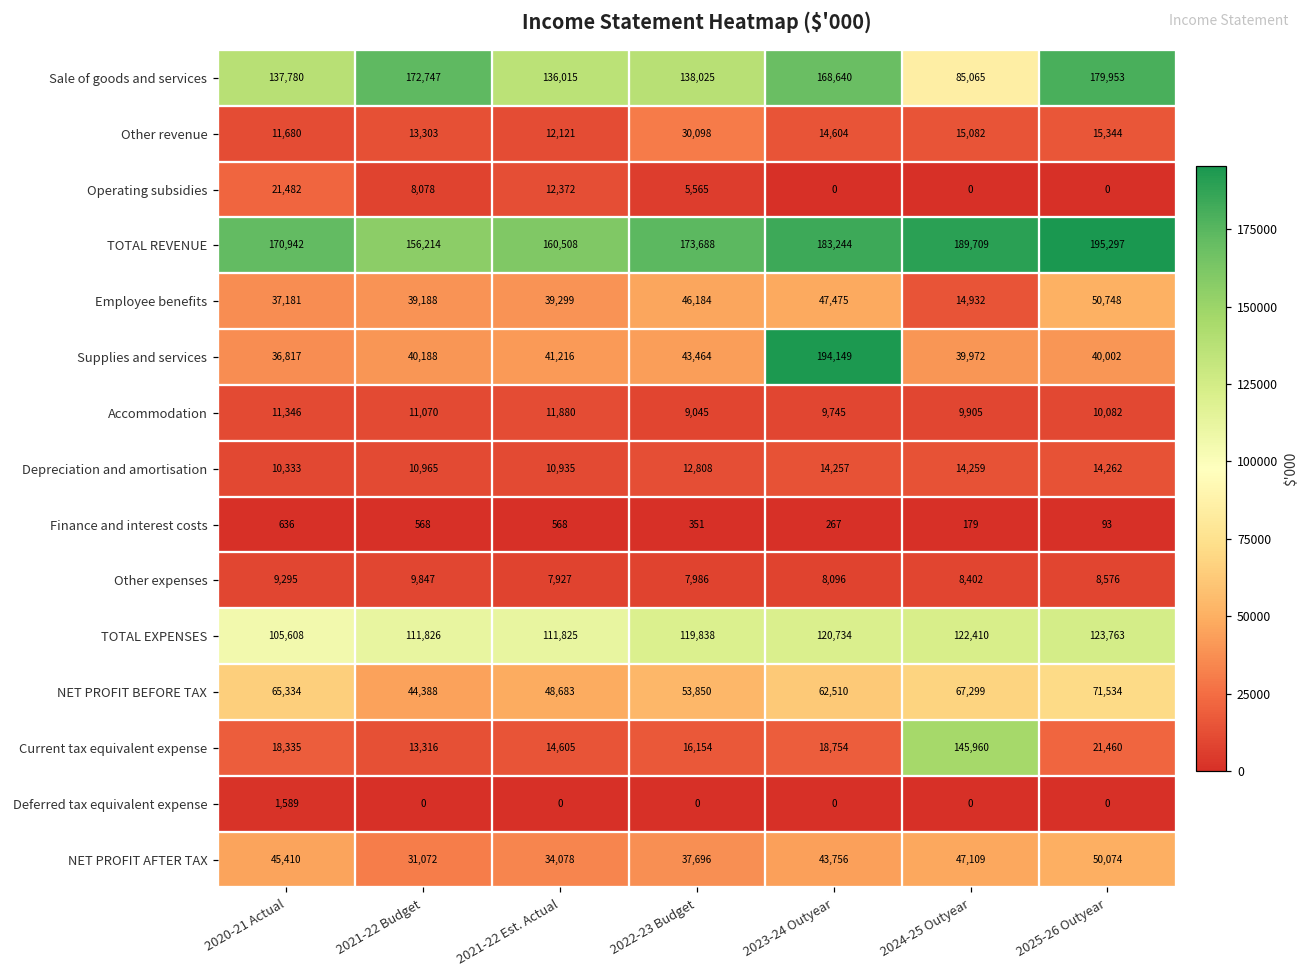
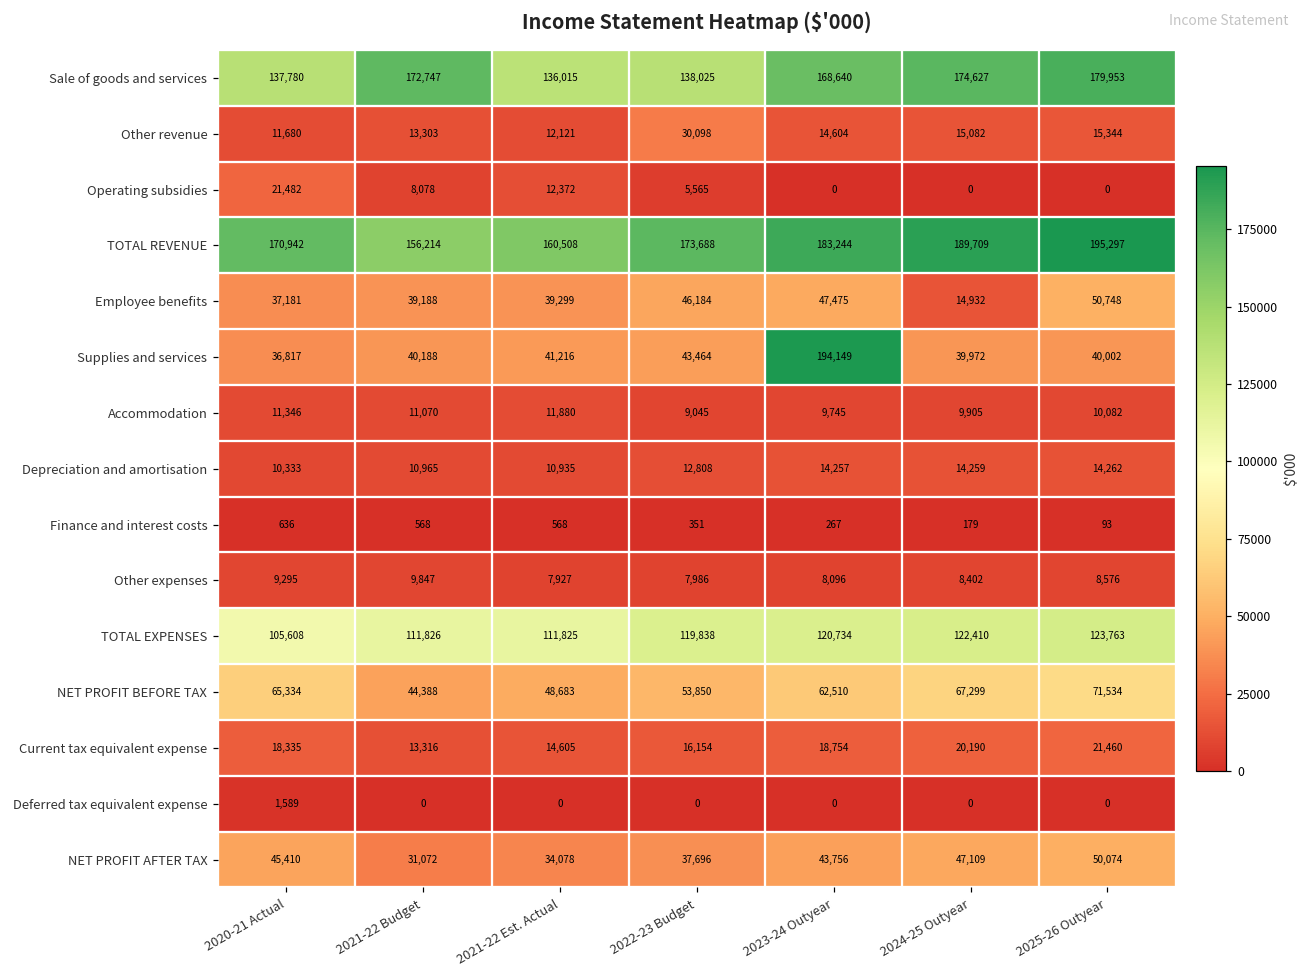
Sale of goods and services, 2024-25 Outyear: 85,065 -> 174,627
Current tax equivalent expense, 2024-25 Outyear: 145,960 -> 20,190
